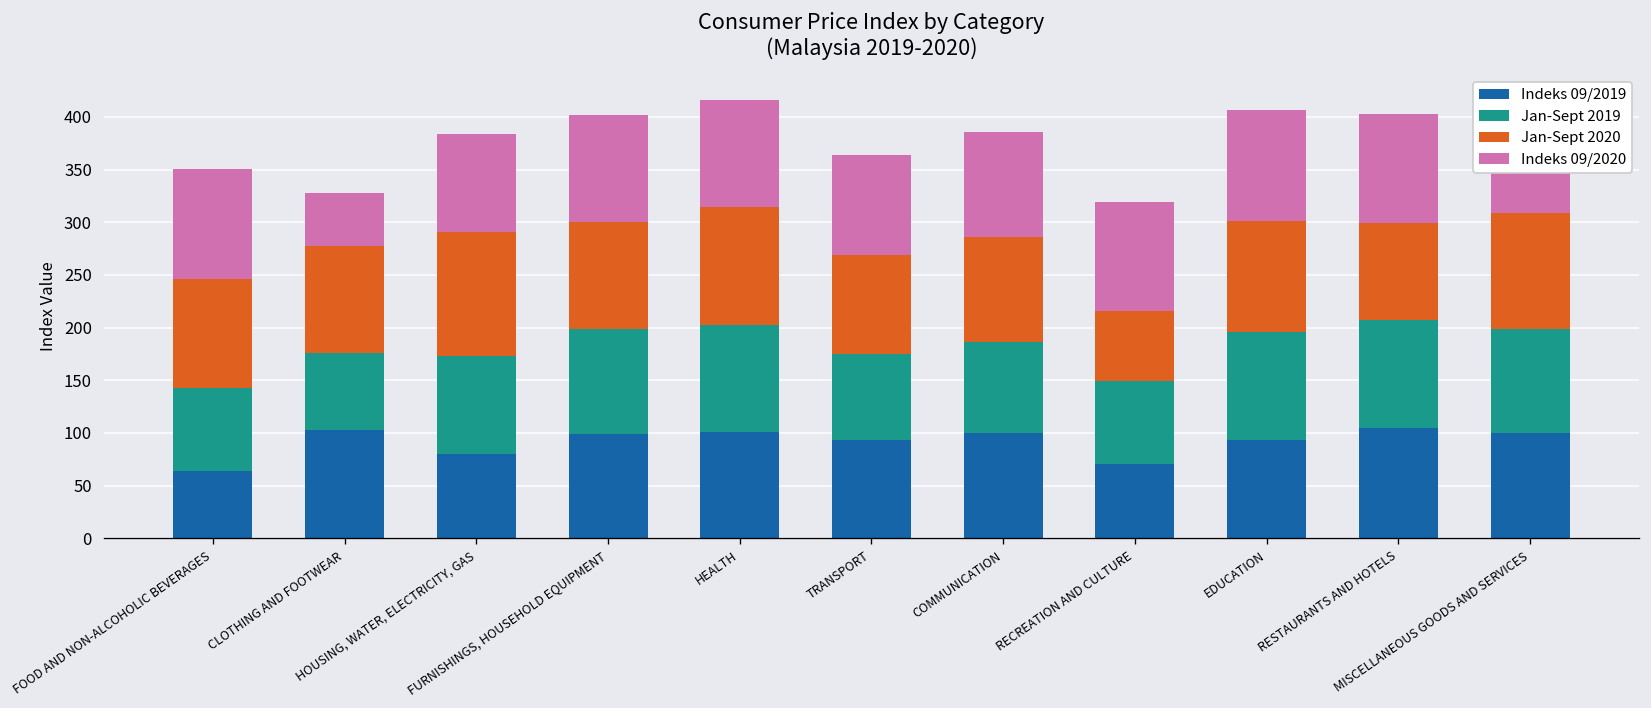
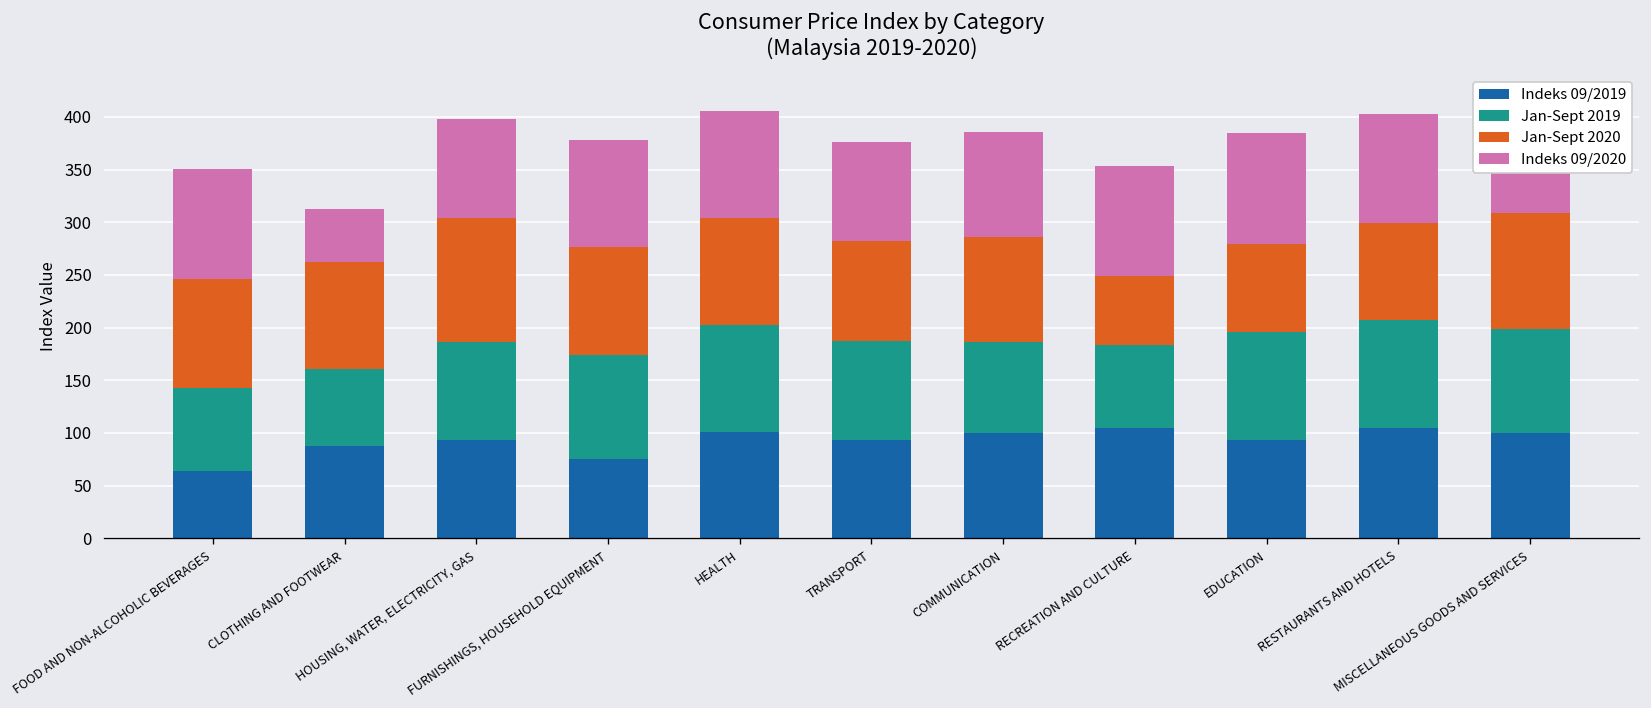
Indeks 09/2019, CLOTHING AND FOOTWEAR: 100 -> 90
Indeks 09/2019, HOUSING, WATER, ELECTRICITY, GAS: 80 -> 90
Indeks 09/2019, FURNISHINGS, HOUSEHOLD EQUIPMENT: 100 -> 80
Jan-Sept 2020, HEALTH: 110 -> 100
Jan-Sept 2019, TRANSPORT: 80 -> 90
Indeks 09/2019, RECREATION AND CULTURE: 70 -> 100
Jan-Sept 2020, EDUCATION: 110 -> 80
